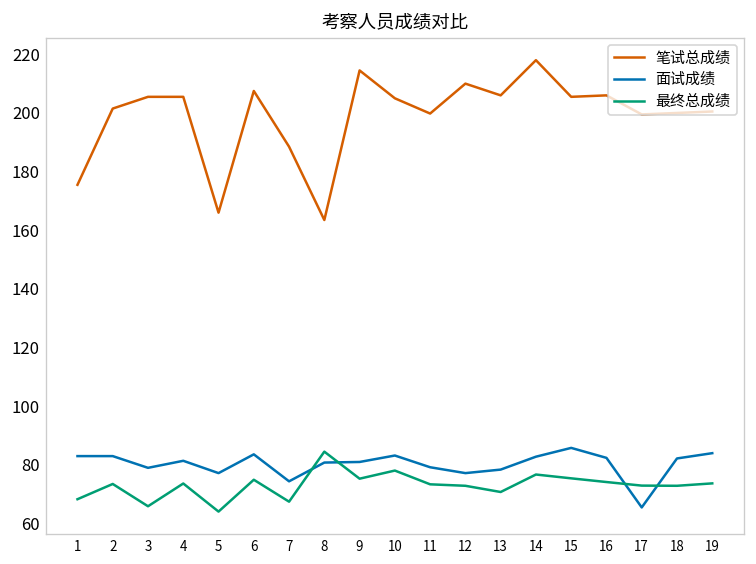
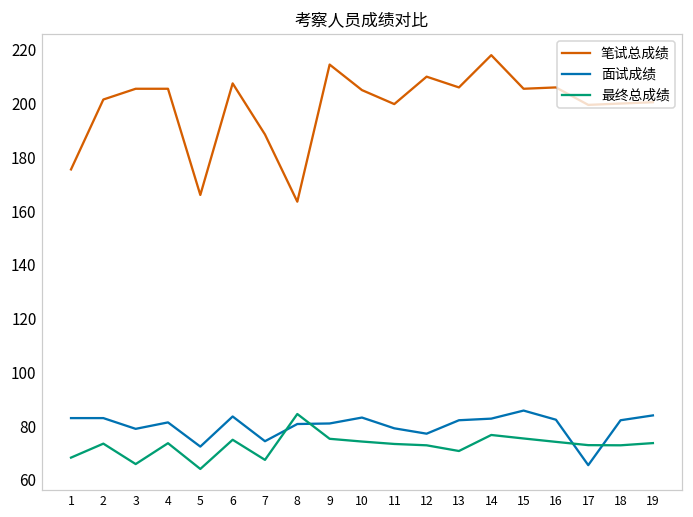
面试成绩, 5: 77 -> 72
最终总成绩, 10: 78 -> 74
面试成绩, 13: 78 -> 82
